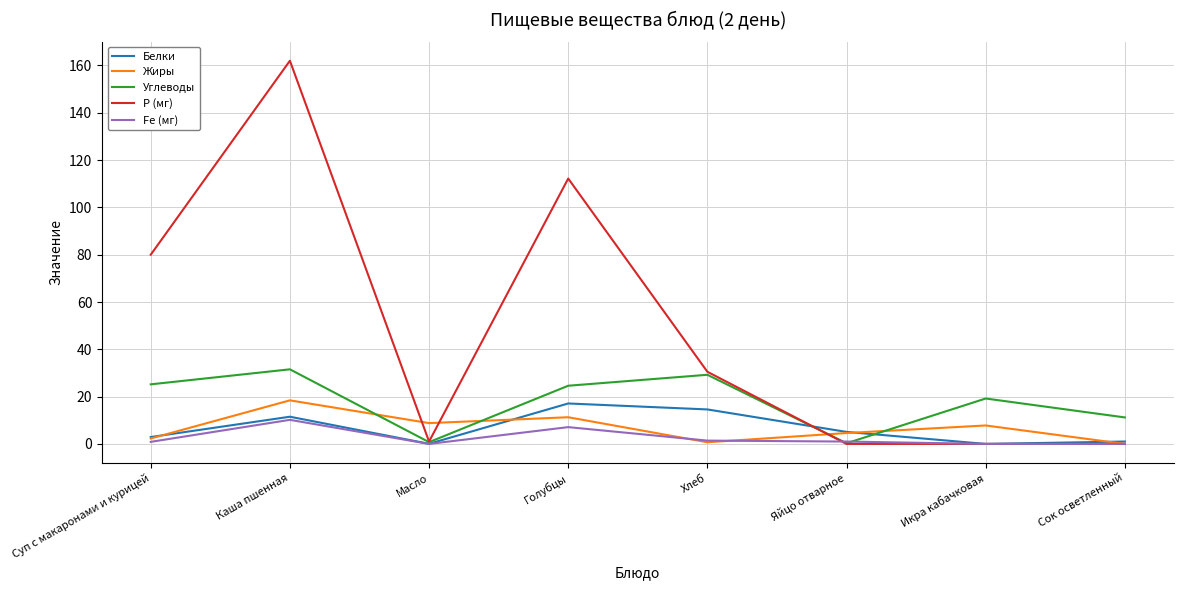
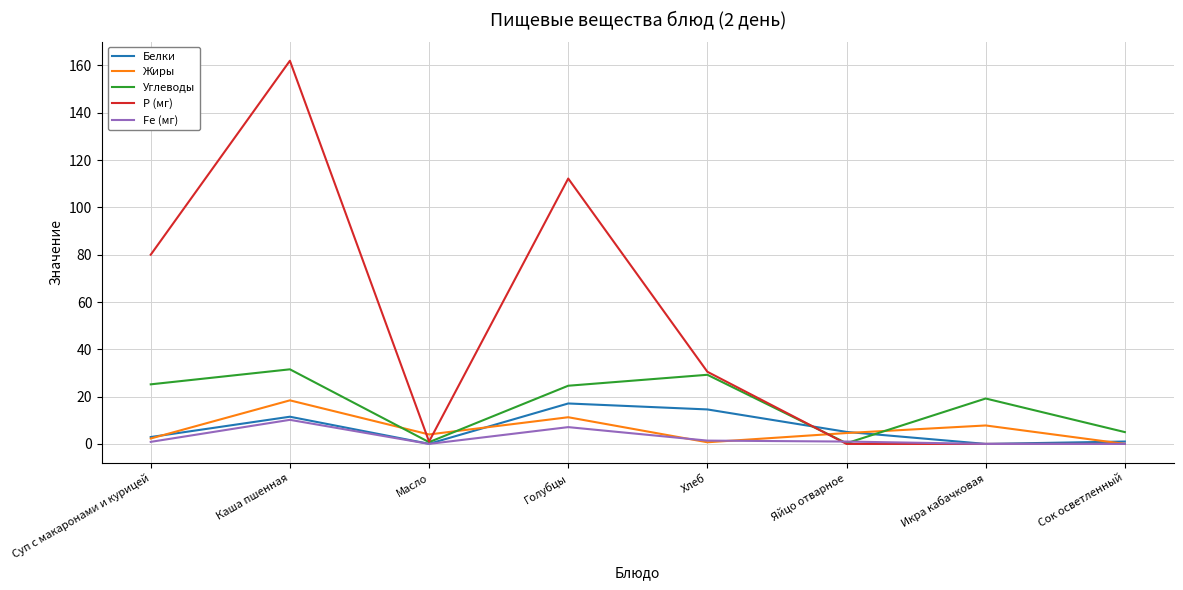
Жиры, Масло: 9 -> 4
Углеводы, Сок осветленный: 11 -> 5
